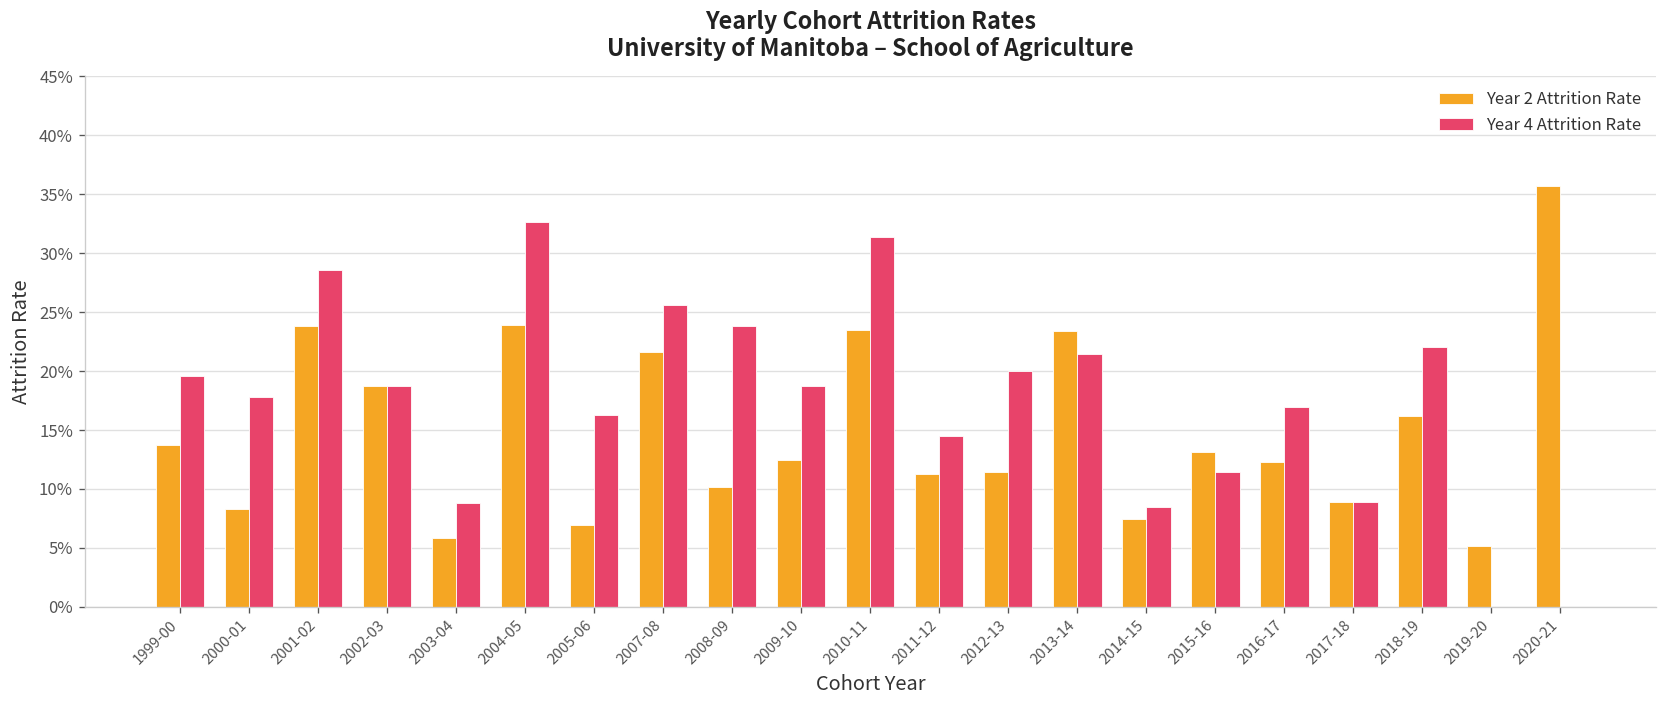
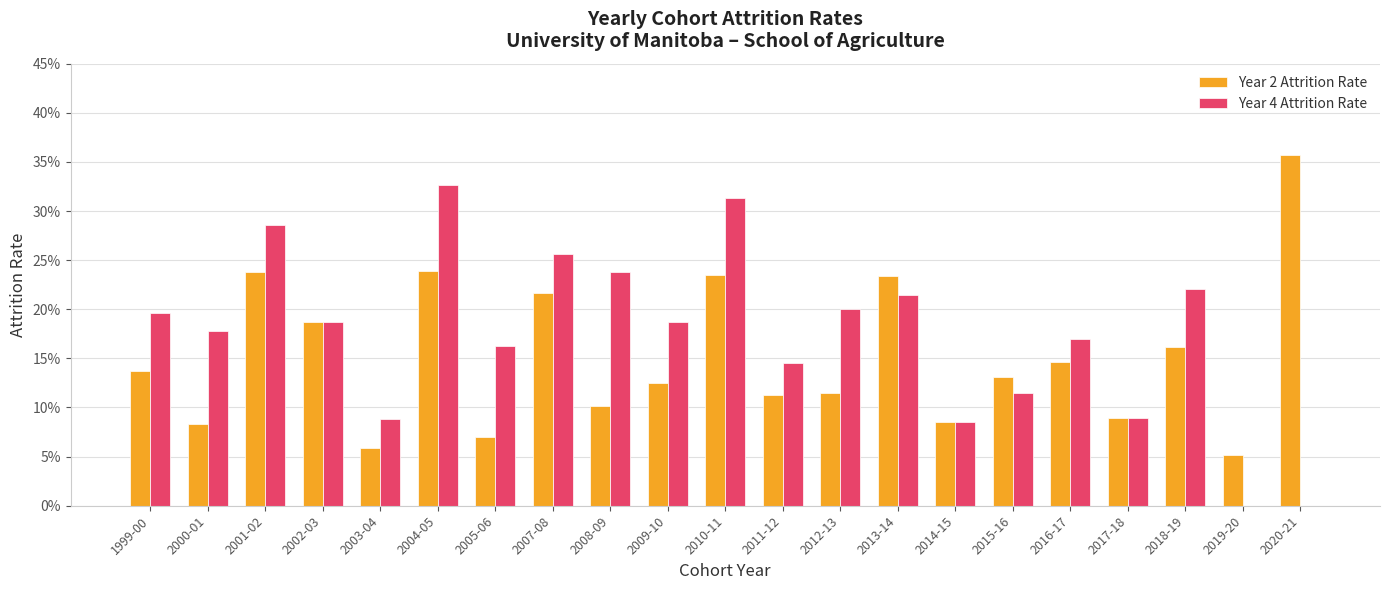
Year 2 Attrition Rate, 2014-15: 7% -> 8%
Year 2 Attrition Rate, 2016-17: 12% -> 15%
